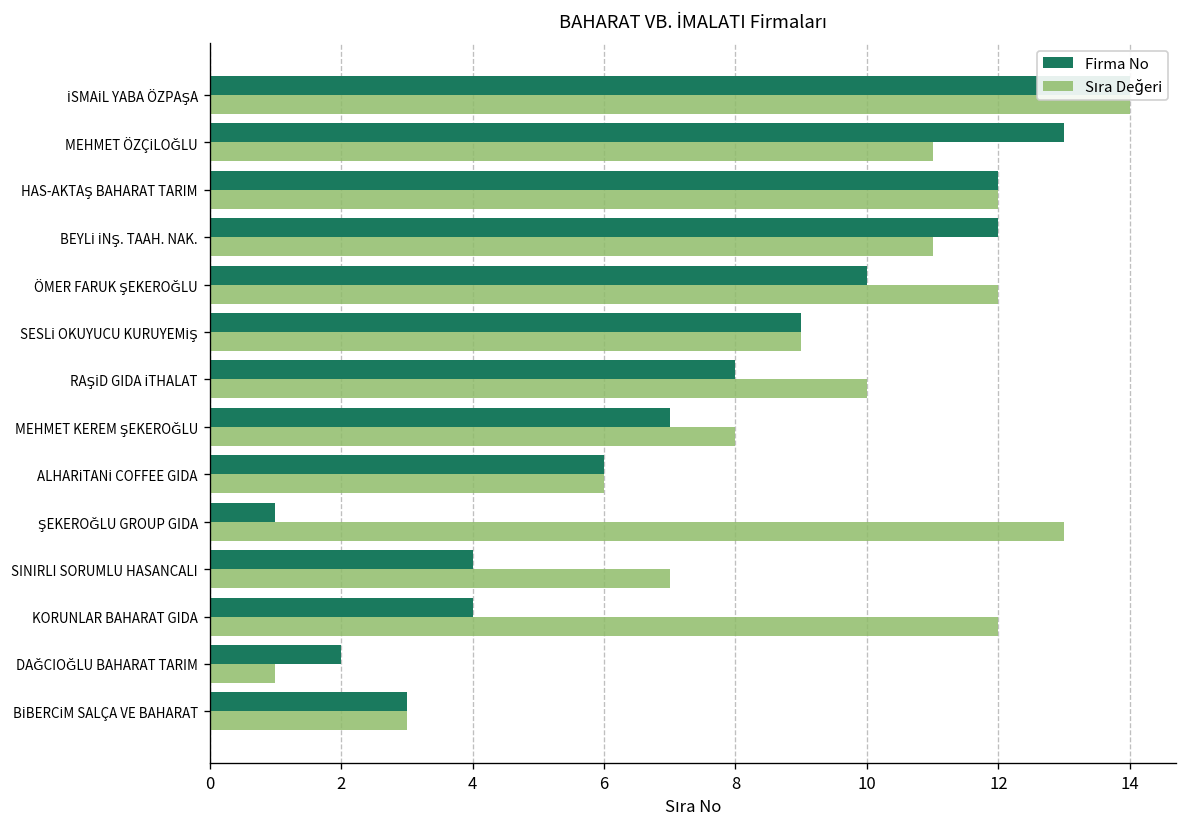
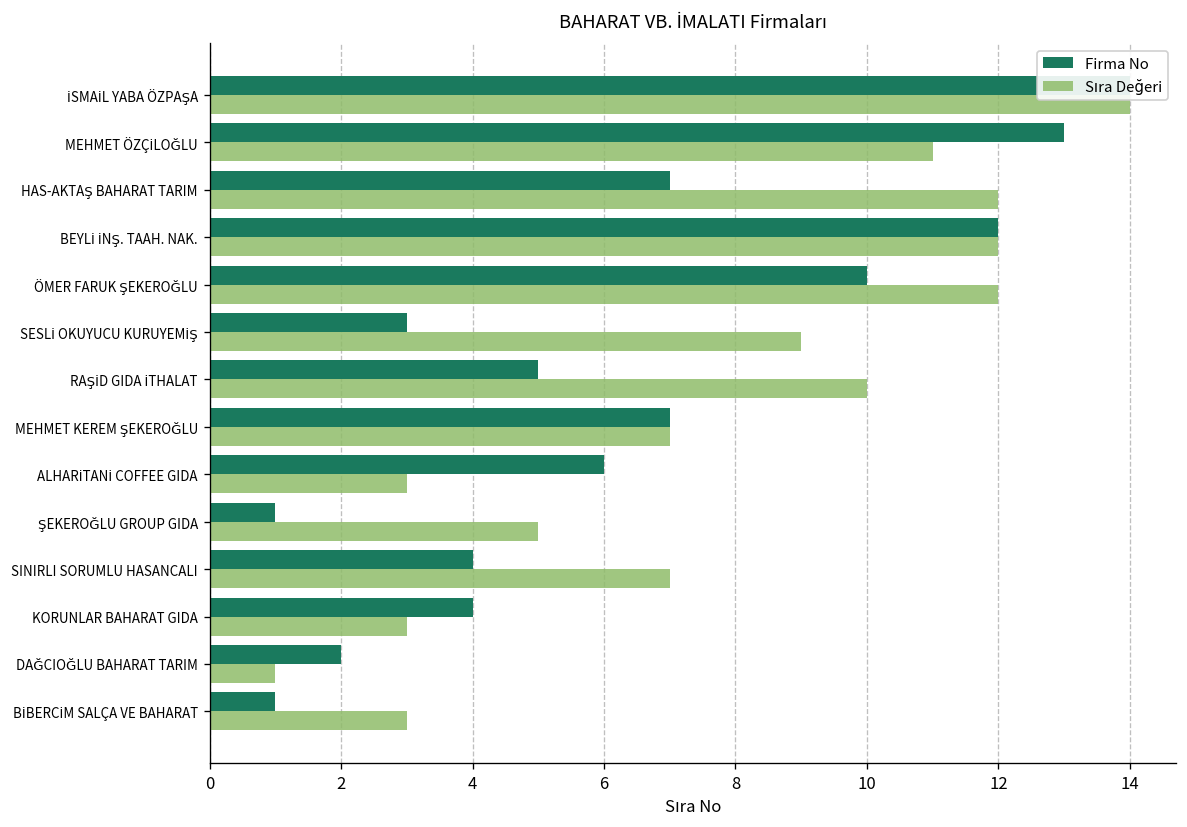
Firma No, HAS-AKTAŞ BAHARAT TARIM: 12 -> 7
Sıra Değeri, BEYLİ İNŞ. TAAH. NAK.: 11 -> 12
Firma No, SESLİ OKUYUCU KURUYEMİŞ: 9 -> 3
Firma No, RAŞİD GIDA İTHALAT: 8 -> 5
Sıra Değeri, MEHMET KEREM ŞEKEROĞLU: 8 -> 7
Sıra Değeri, ALHARİTANİ COFFEE GIDA: 6 -> 3
Sıra Değeri, ŞEKEROĞLU GROUP GIDA: 13 -> 5
Sıra Değeri, KORUNLAR BAHARAT GIDA: 12 -> 3
Firma No, BİBERCİM SALÇA VE BAHARAT: 3 -> 1
